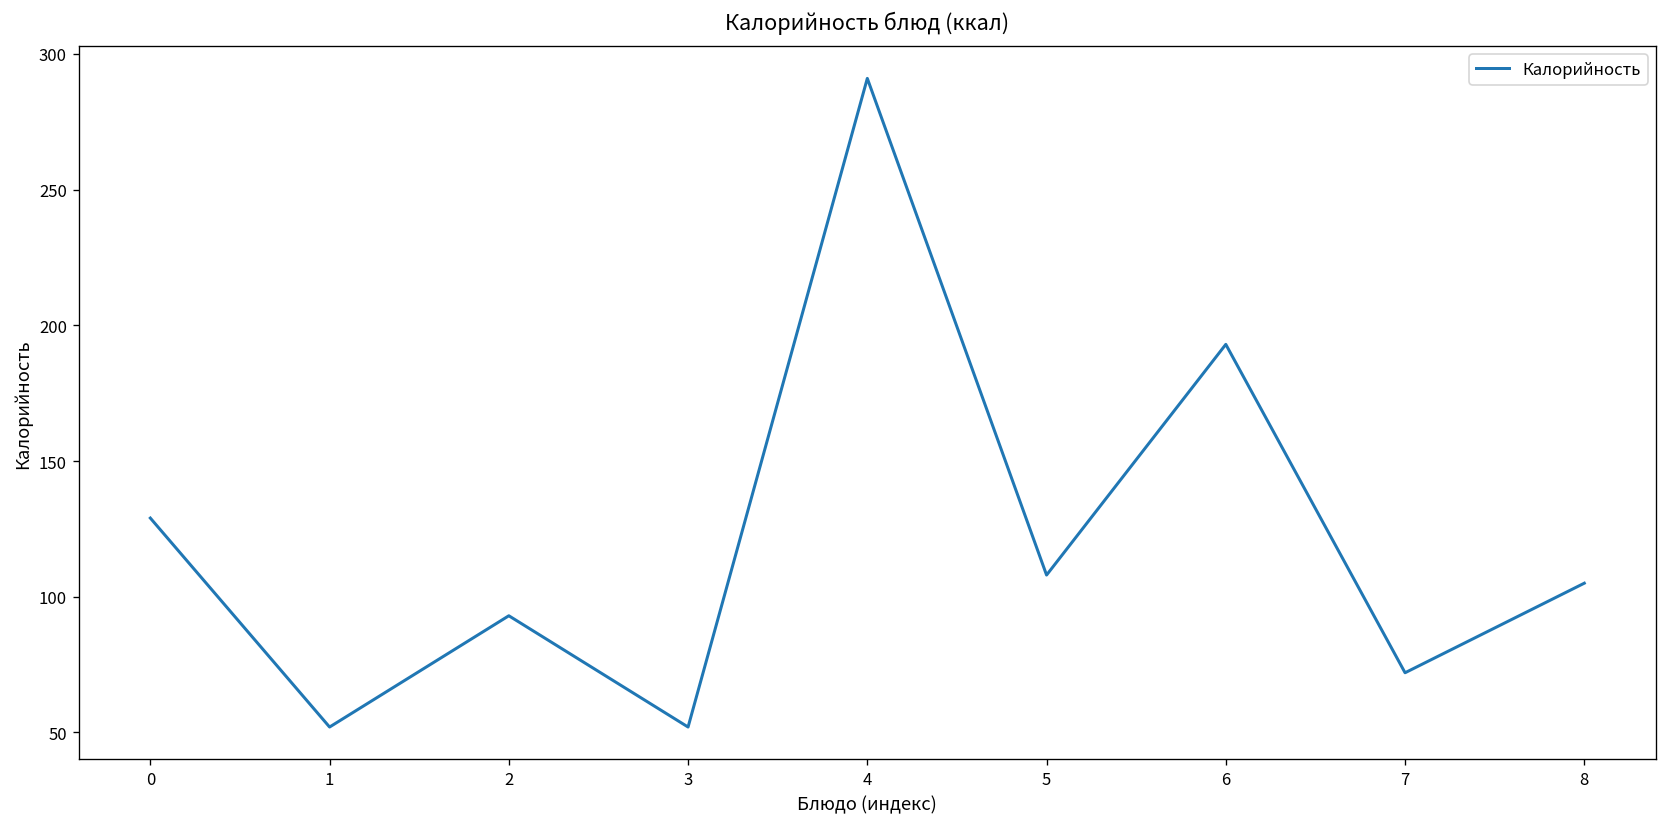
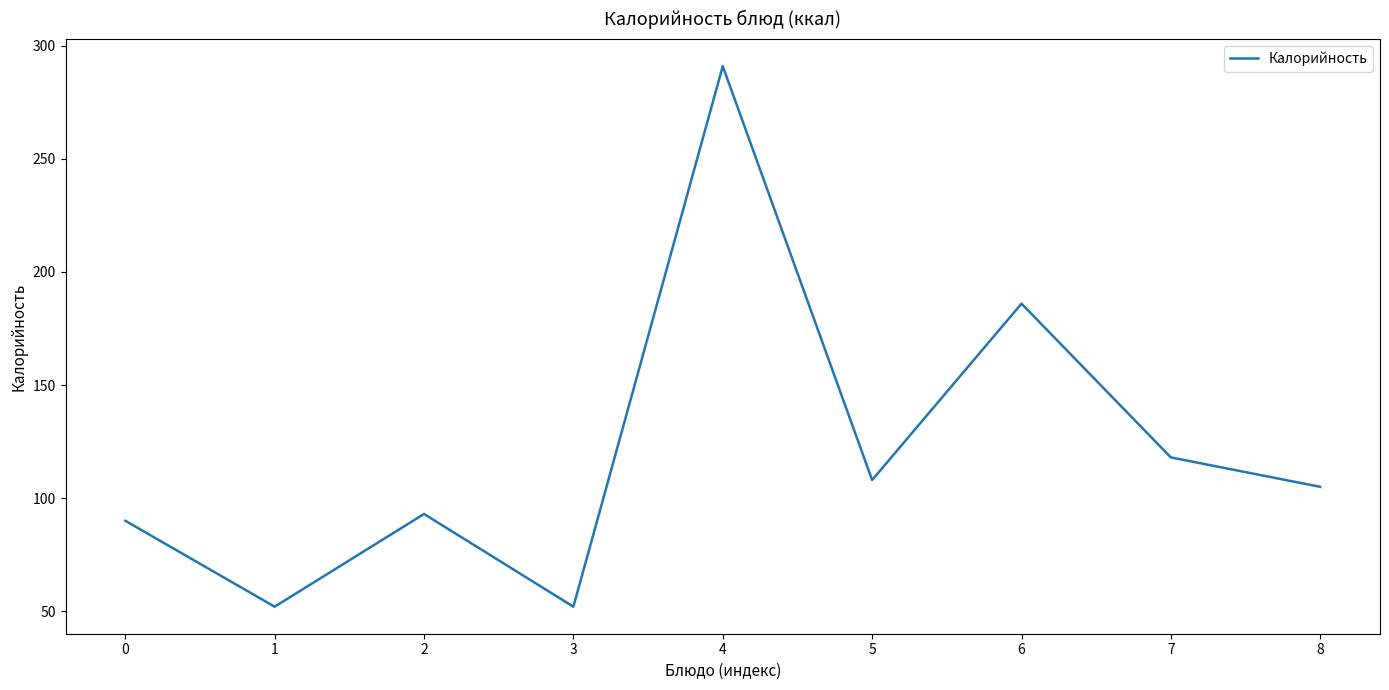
0: 129 -> 90
6: 193 -> 186
7: 72 -> 118
